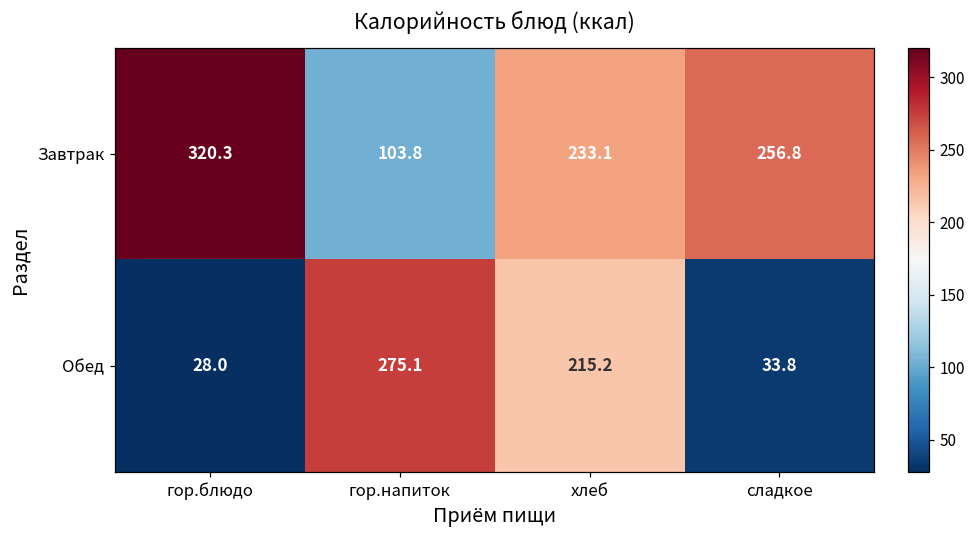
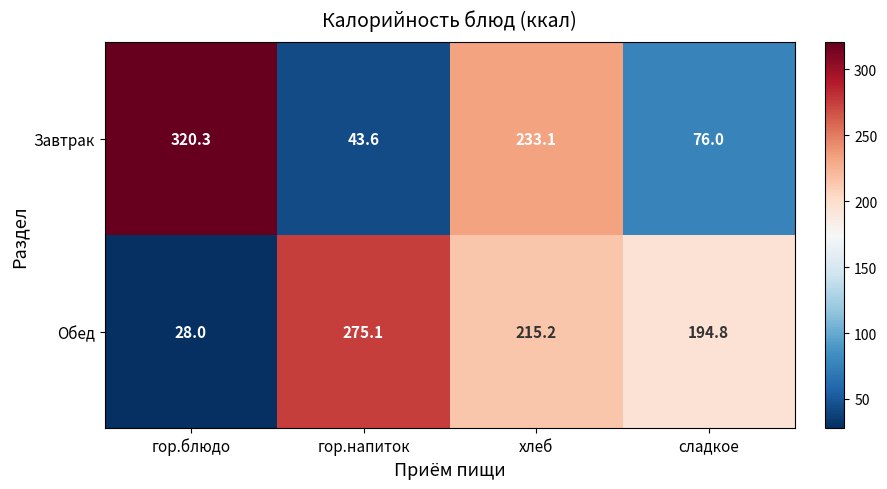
Завтрак, гор.напиток: 103.8 -> 43.6
Завтрак, сладкое: 256.8 -> 76.0
Обед, сладкое: 33.8 -> 194.8
